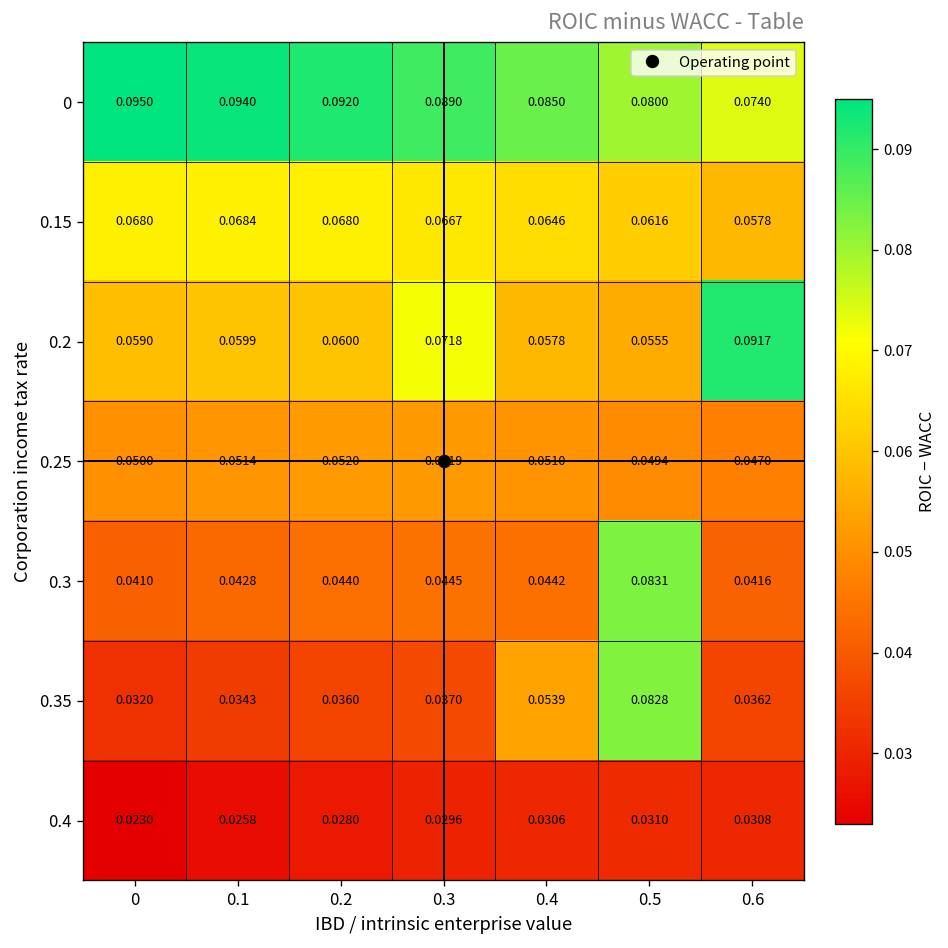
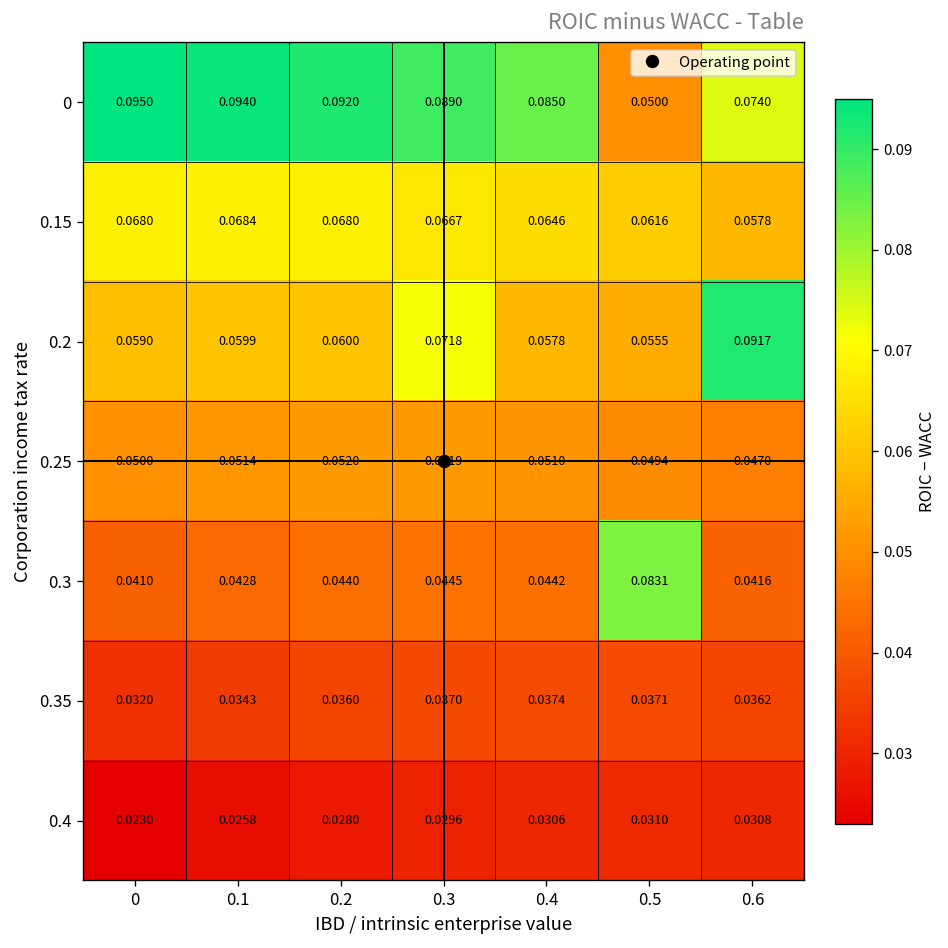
0, 0.5: 0.0800 -> 0.0500
0.35, 0.4: 0.0539 -> 0.0374
0.35, 0.5: 0.0828 -> 0.0371
